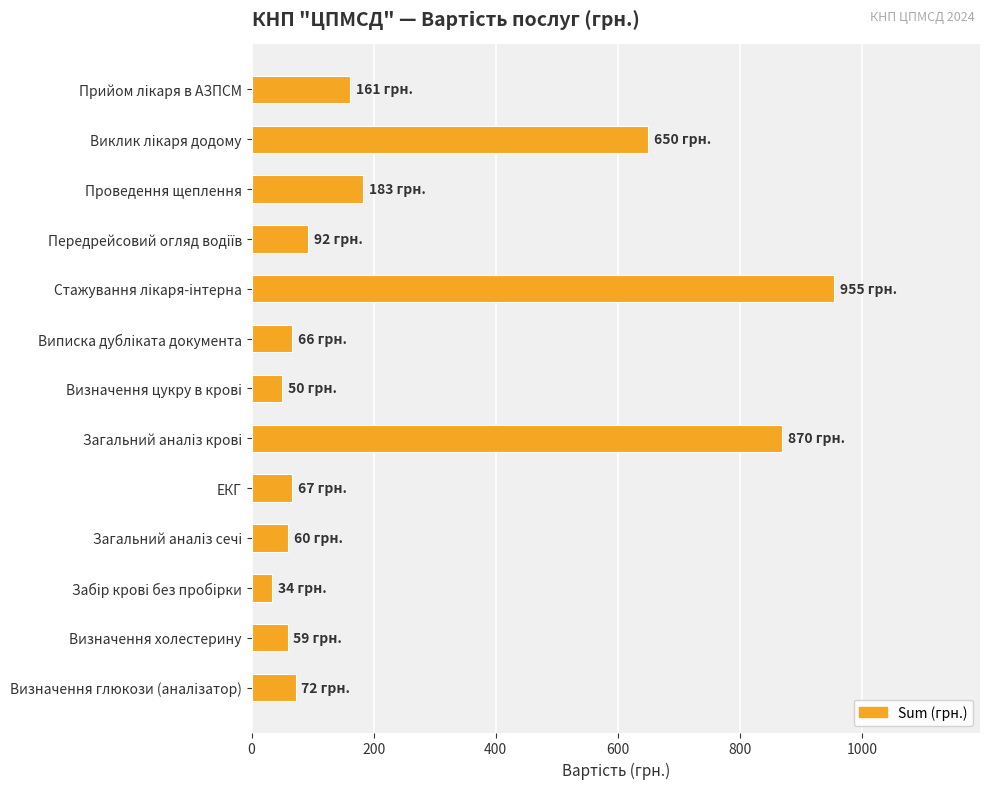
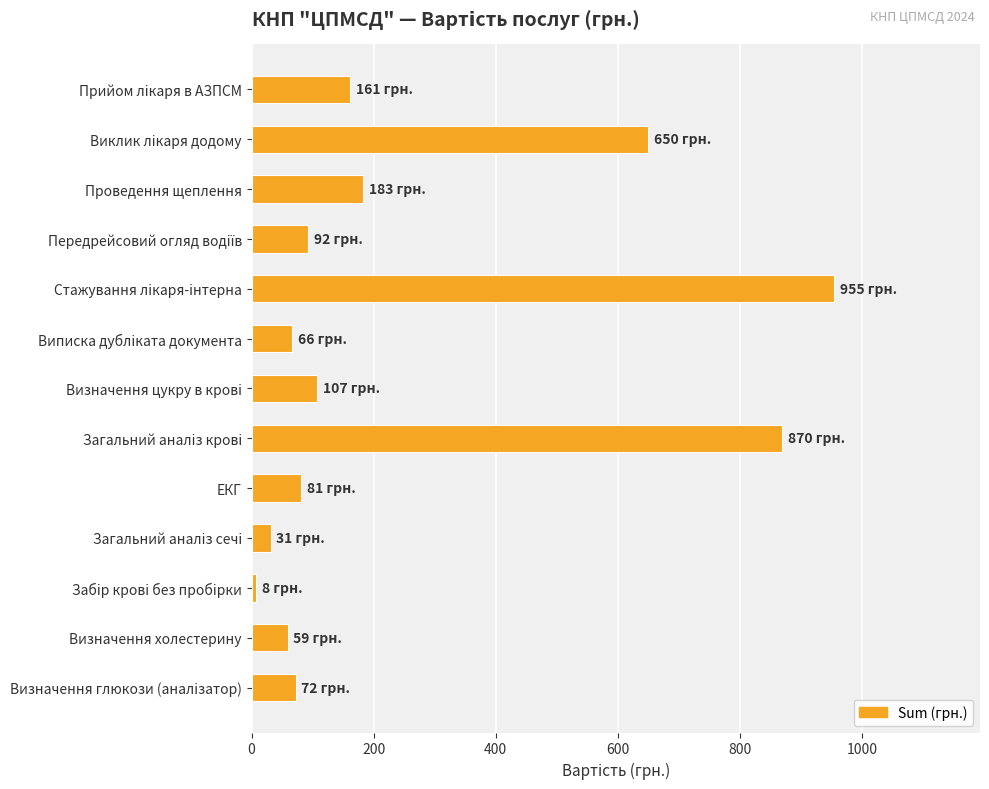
Визначення цукру в крові: 50 -> 107
ЕКГ: 67 -> 81
Загальний аналіз сечі: 60 -> 31
Забір крові без пробірки: 34 -> 8
